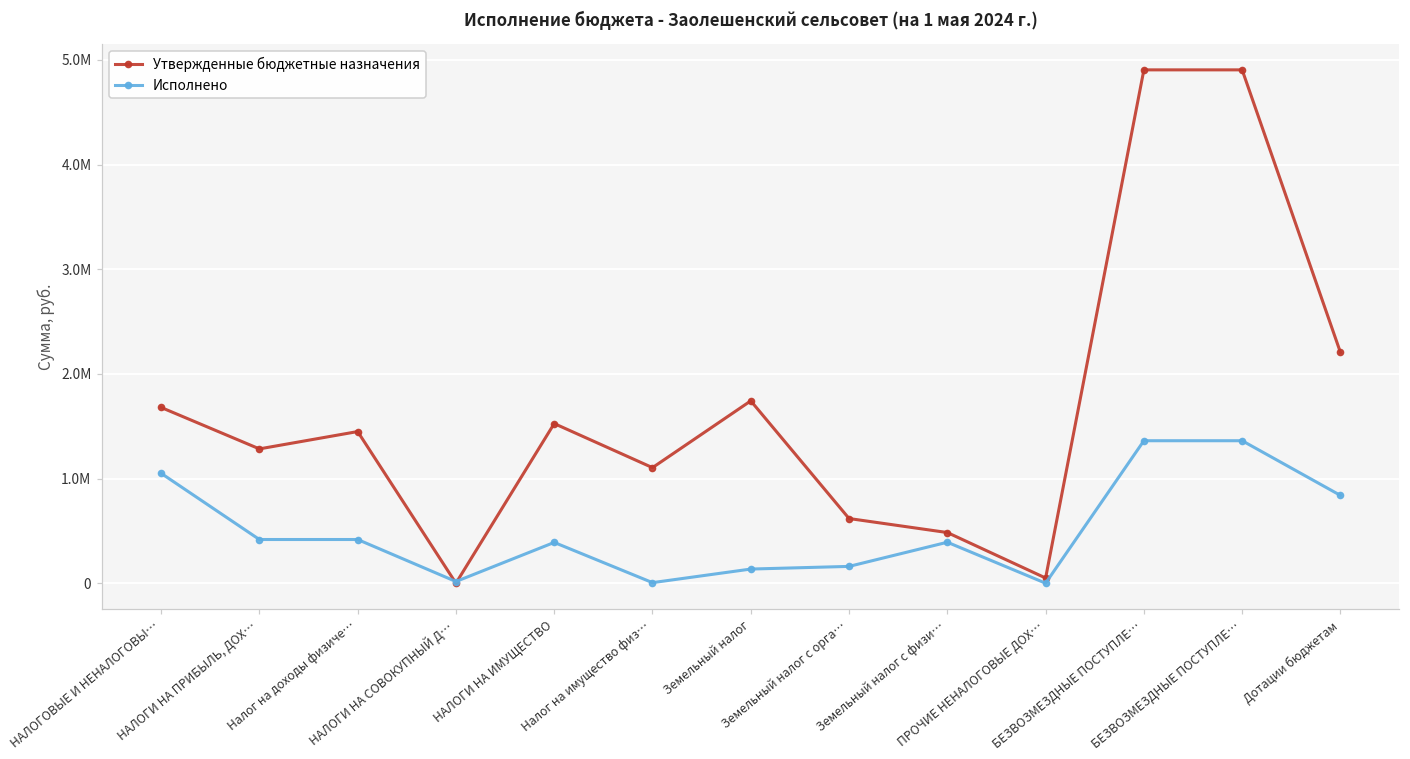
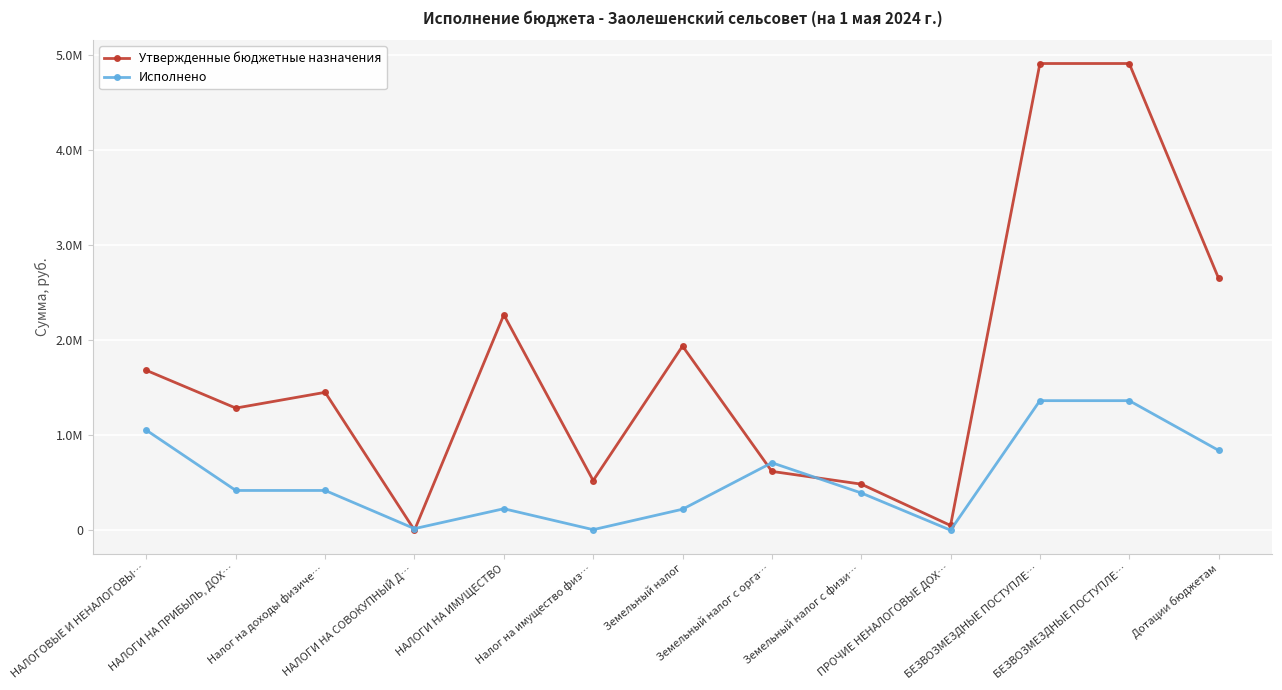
Утвержденные бюджетные назначения, НАЛОГИ НА ИМУЩЕСТВО: 1500000 -> 2300000
Исполнено, НАЛОГИ НА ИМУЩЕСТВО: 400000 -> 200000
Утвержденные бюджетные назначения, Налог на имущество физ…: 1100000 -> 500000
Утвержденные бюджетные назначения, Земельный налог: 1700000 -> 1900000
Исполнено, Земельный налог: 100000 -> 200000
Исполнено, Земельный налог с орга…: 200000 -> 700000
Утвержденные бюджетные назначения, Дотации бюджетам: 2200000 -> 2600000
